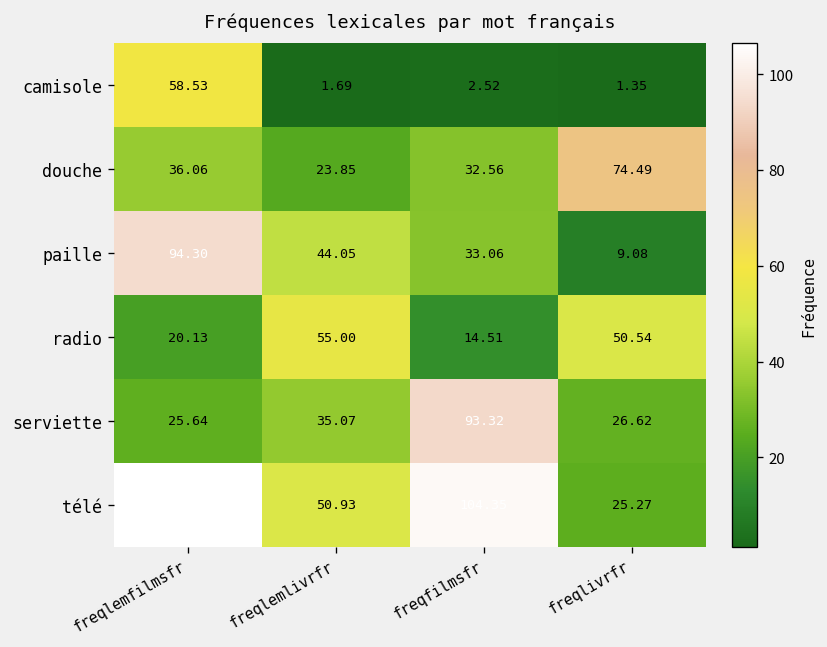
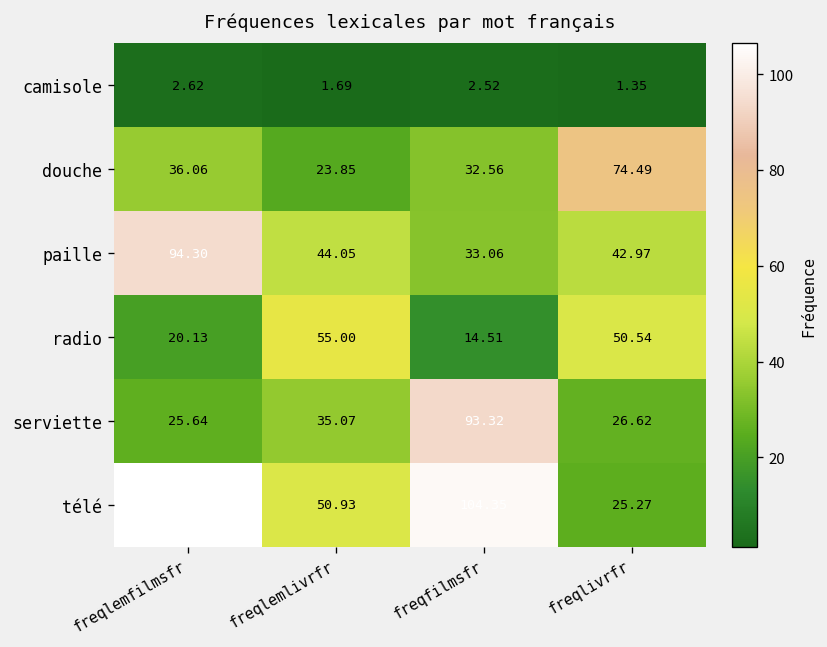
camisole, freqlemfilmsfr: 58.53 -> 2.62
paille, freqlivrfr: 9.08 -> 42.97
